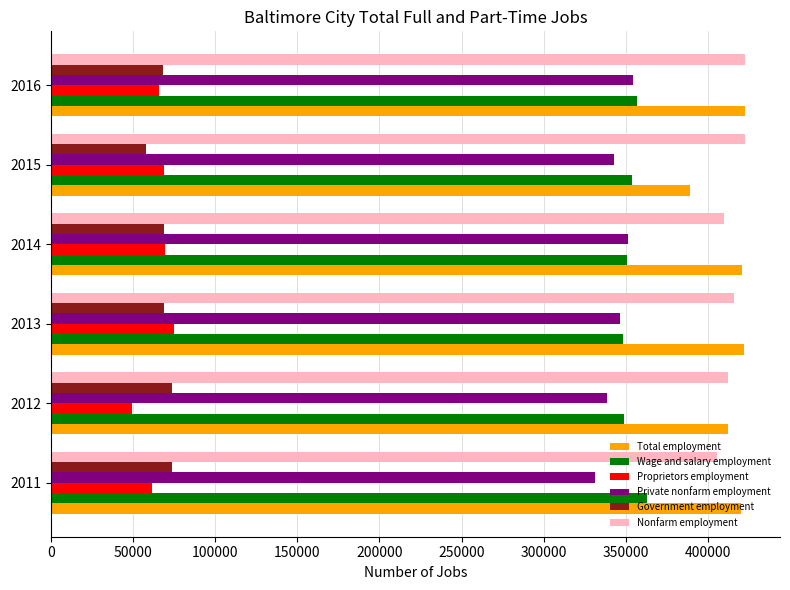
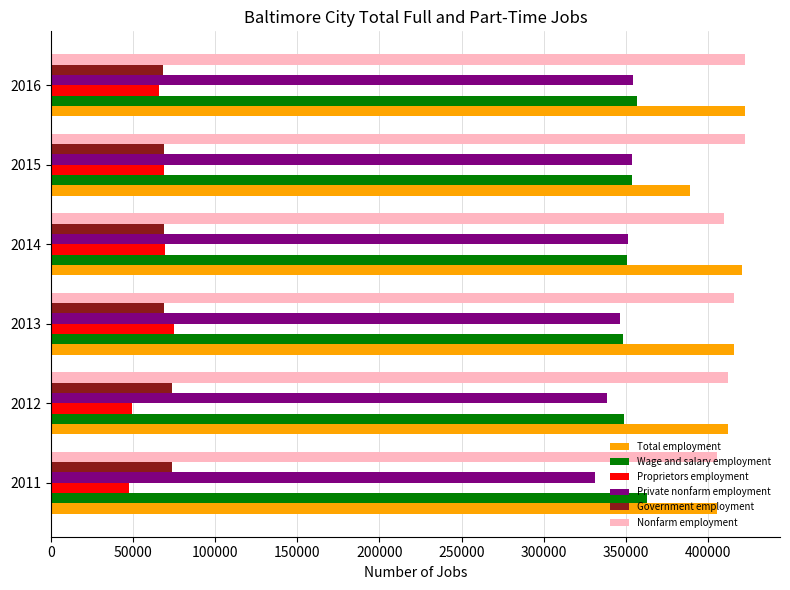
Government employment, 2015: 58000 -> 69000
Private nonfarm employment, 2015: 343000 -> 353000
Total employment, 2013: 422000 -> 416000
Proprietors employment, 2011: 62000 -> 48000
Total employment, 2011: 420000 -> 406000
